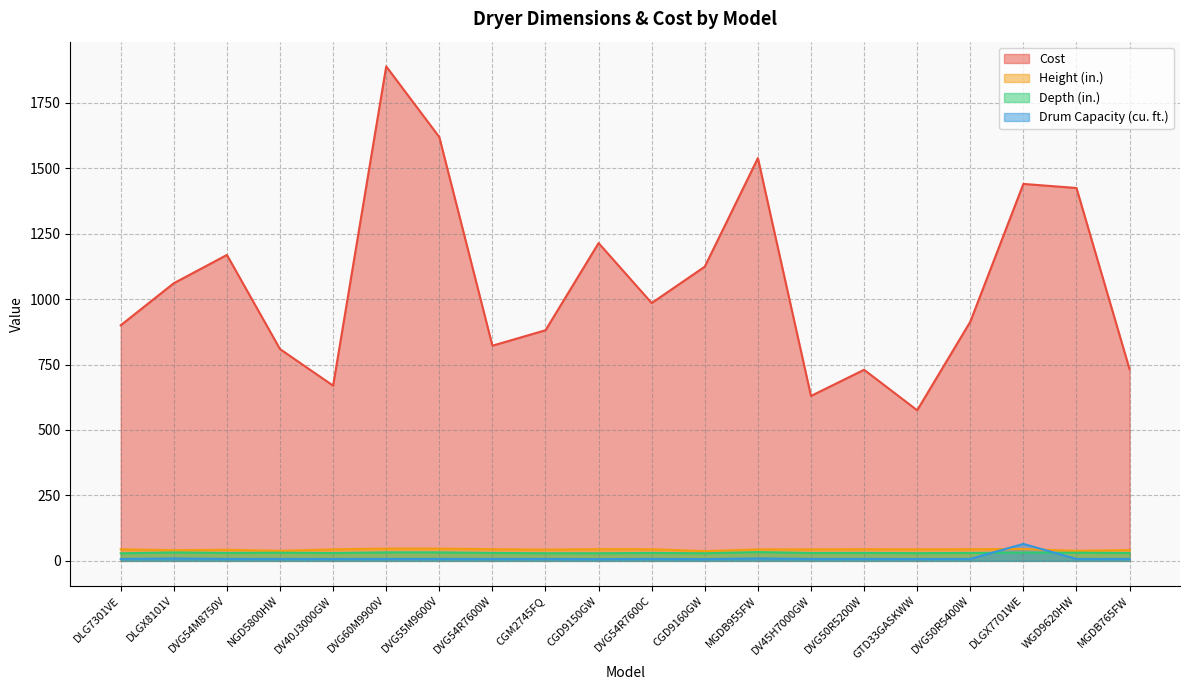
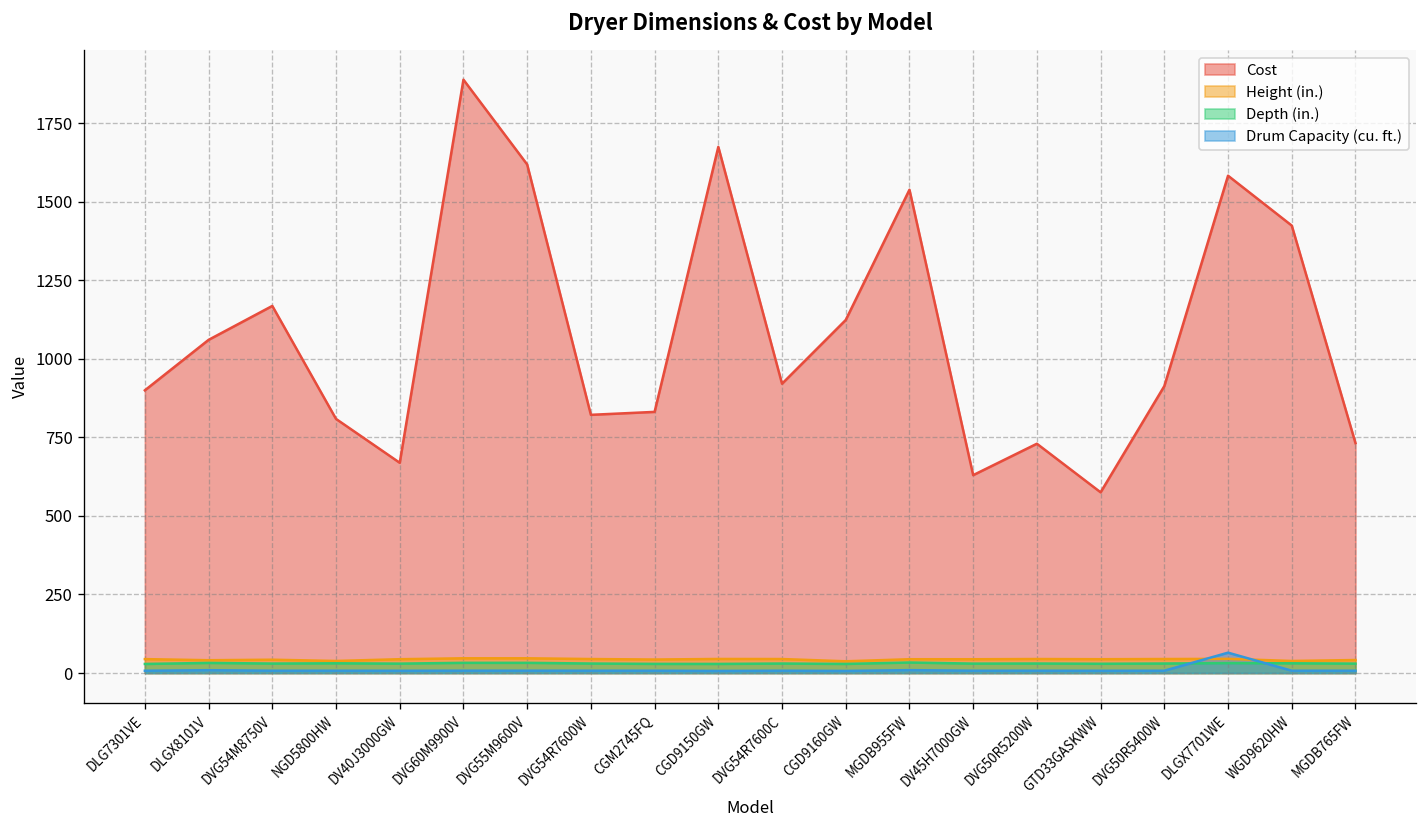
Cost, CGM2745FQ: 880 -> 830
Cost, CGD9150GW: 1210 -> 1670
Cost, DVG54R7600C: 980 -> 920
Cost, DLGX7701WE: 1440 -> 1580
